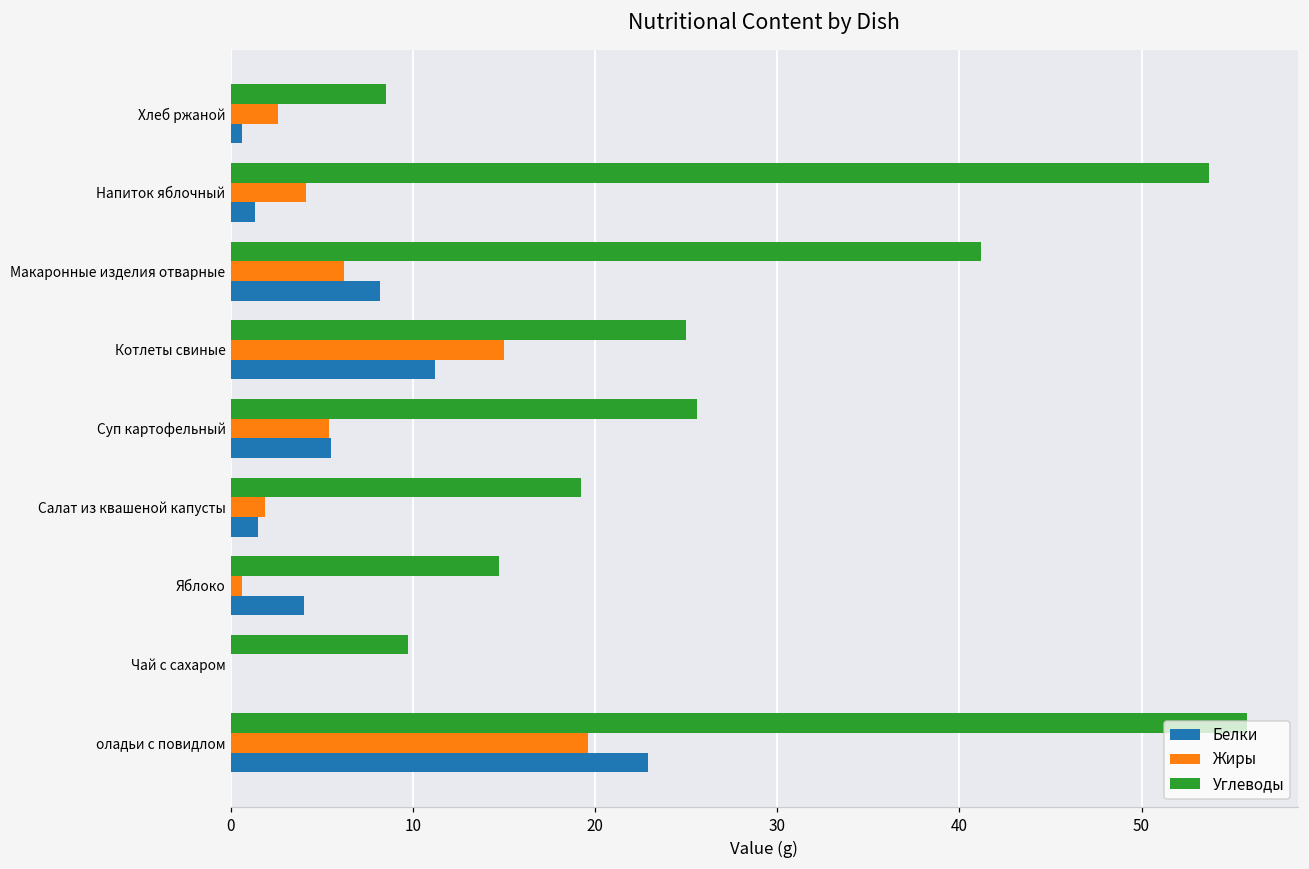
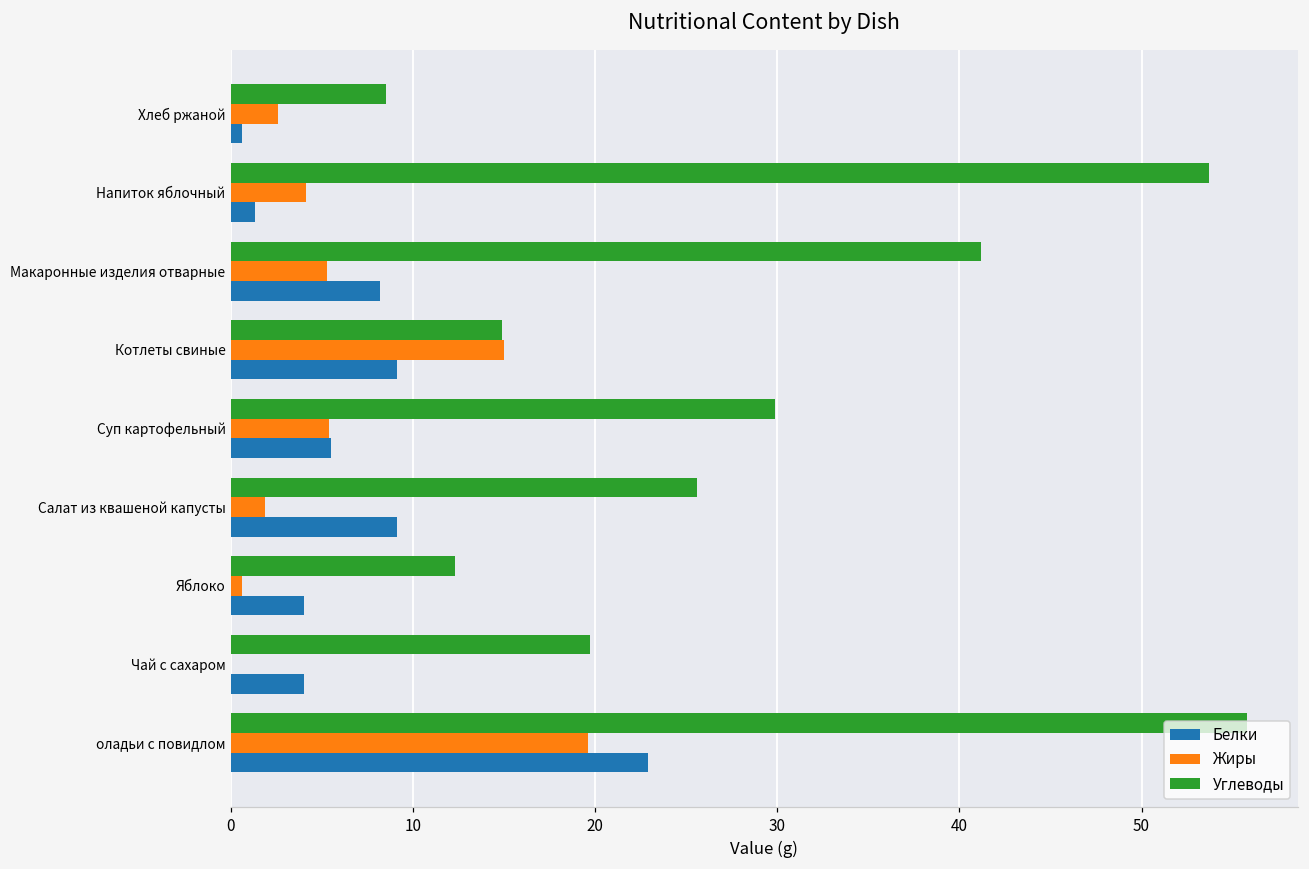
Жиры, Макаронные изделия отварные: 6.2 -> 5.3
Углеводы, Котлеты свиные: 25.0 -> 14.9
Белки, Котлеты свиные: 11.2 -> 9.1
Углеводы, Суп картофельный: 25.6 -> 29.9
Углеводы, Салат из квашеной капусты: 19.2 -> 25.6
Белки, Салат из квашеной капусты: 1.5 -> 9.1
Углеводы, Яблоко: 14.7 -> 12.3
Углеводы, Чай с сахаром: 9.7 -> 19.7
Белки, Чай с сахаром: 0 -> 4
